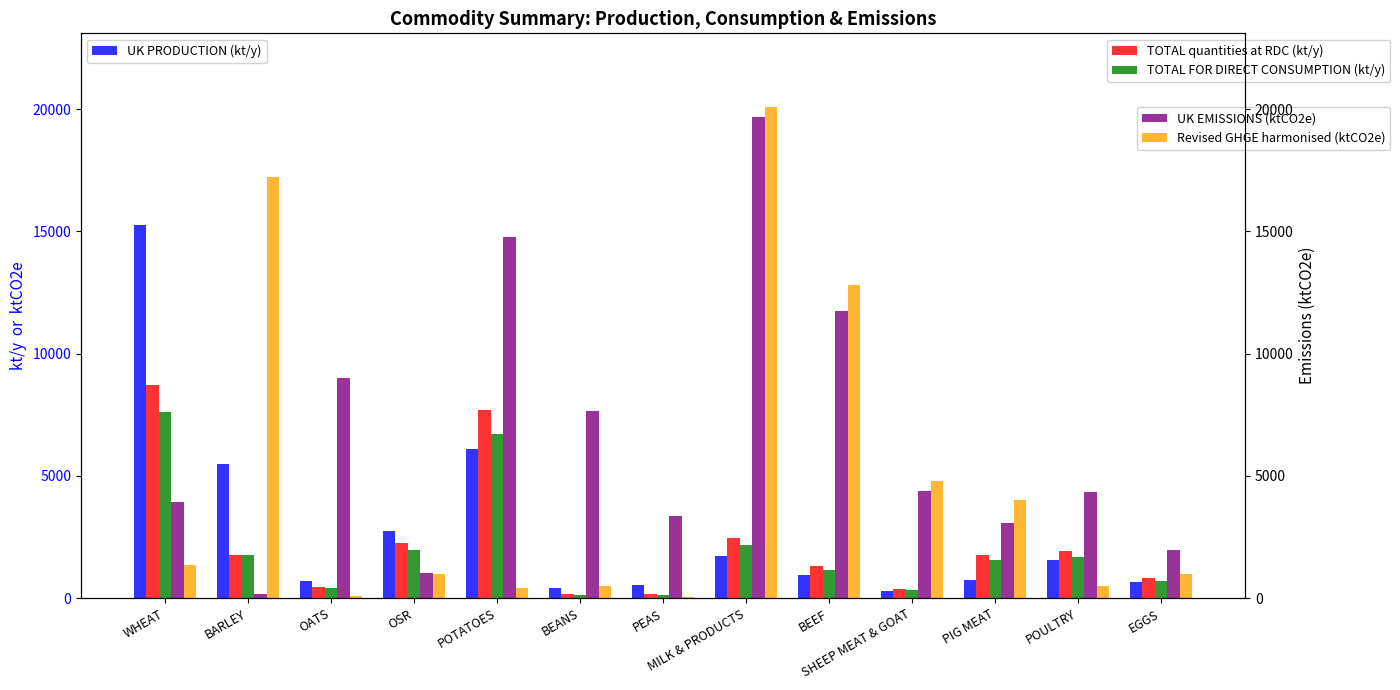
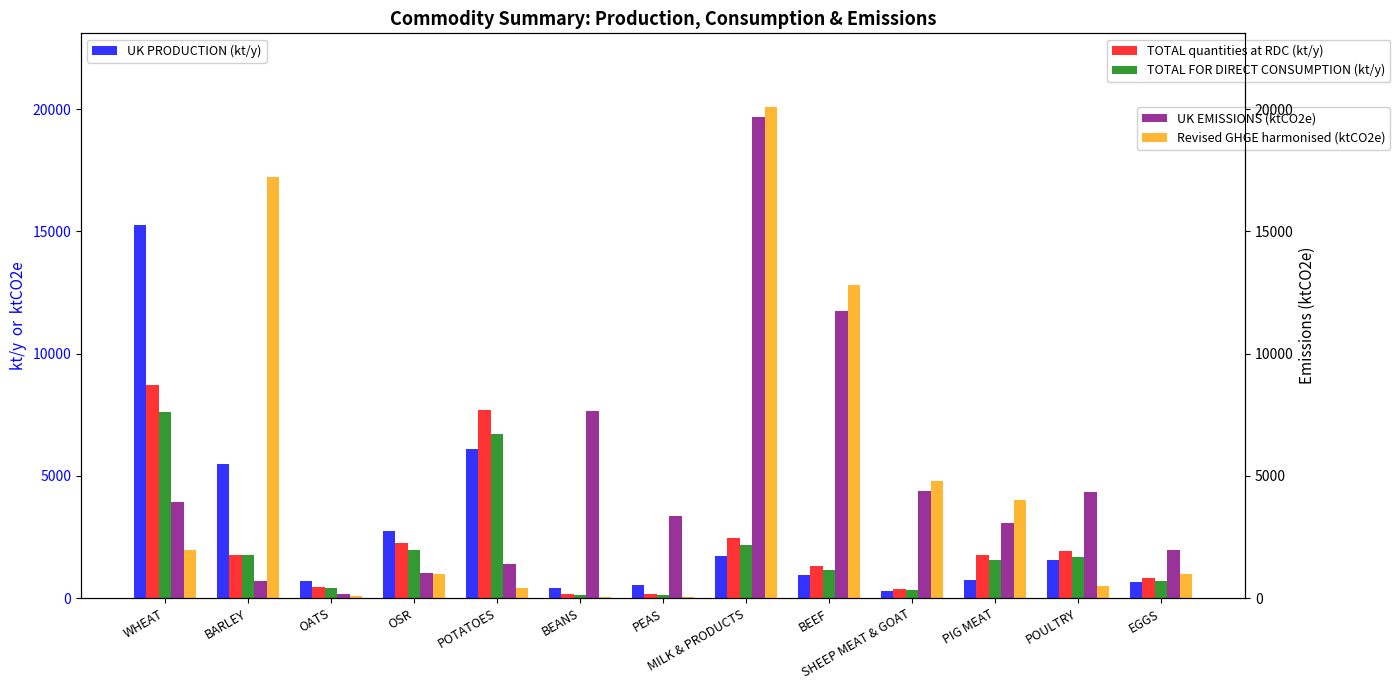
Revised GHGE harmonised (ktCO2e), WHEAT: 1300 -> 2000
UK EMISSIONS (ktCO2e), BARLEY: 200 -> 700
UK EMISSIONS (ktCO2e), OATS: 9000 -> 200
UK EMISSIONS (ktCO2e), POTATOES: 14700 -> 1400
Revised GHGE harmonised (ktCO2e), BEANS: 500 -> 0
